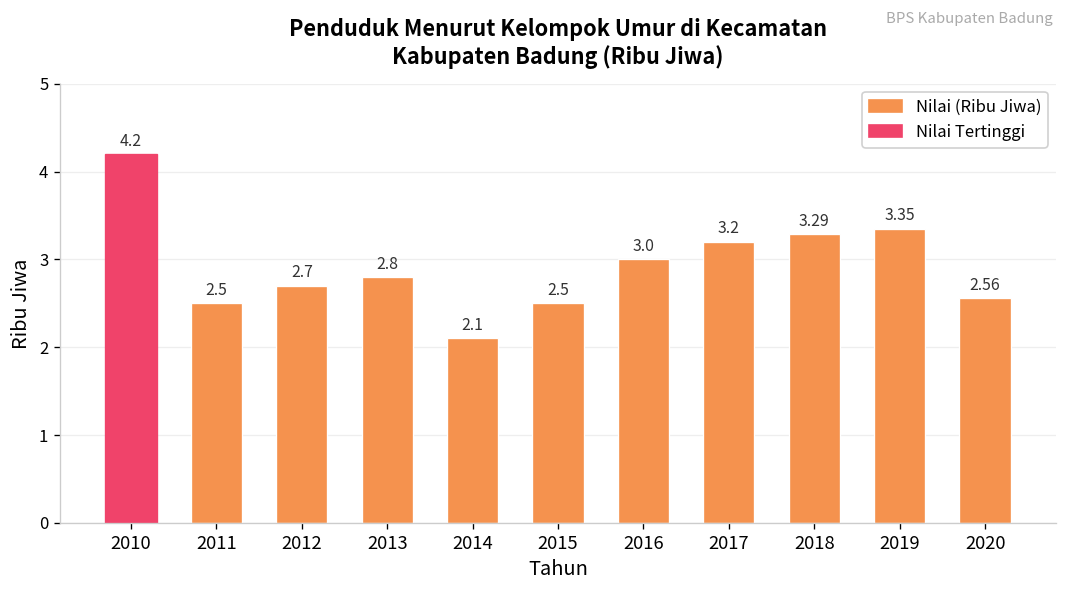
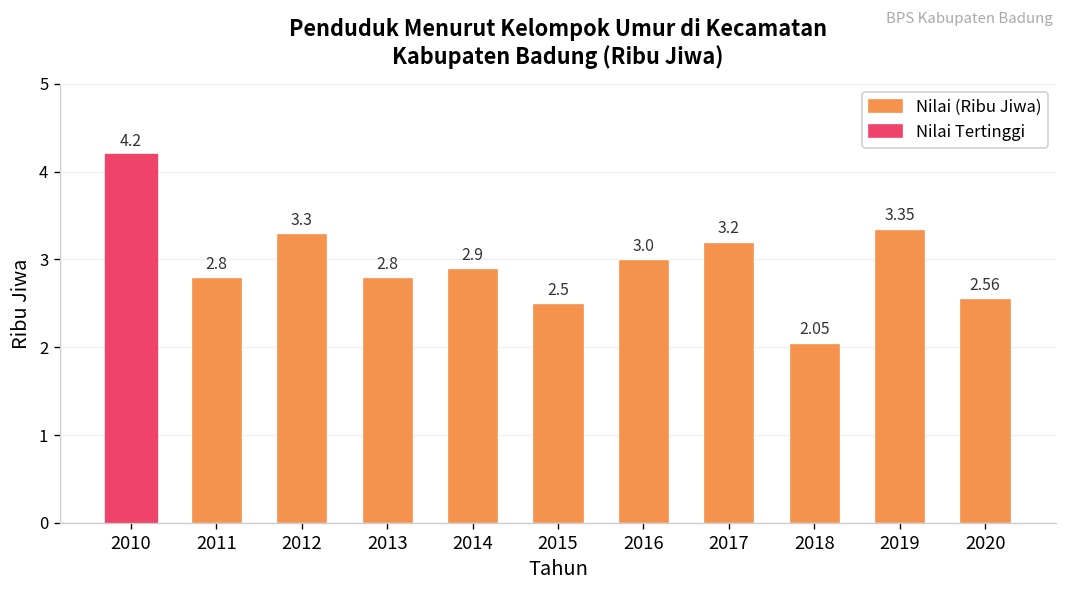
2011: 2.5 -> 2.8
2012: 2.7 -> 3.3
2014: 2.1 -> 2.9
2018: 3.29 -> 2.05
